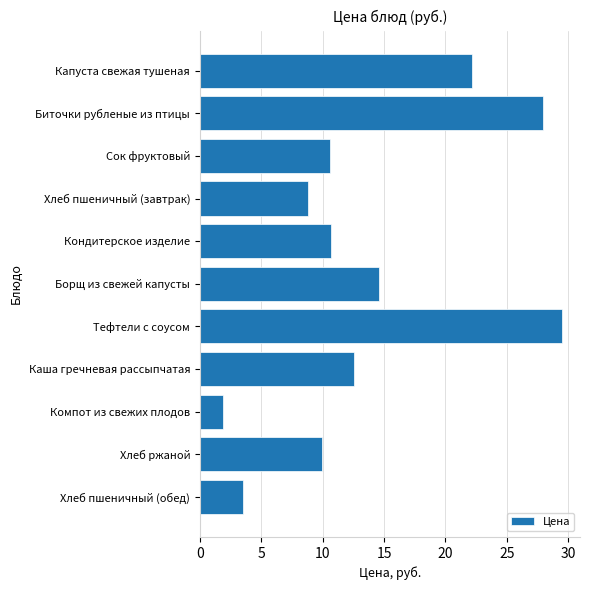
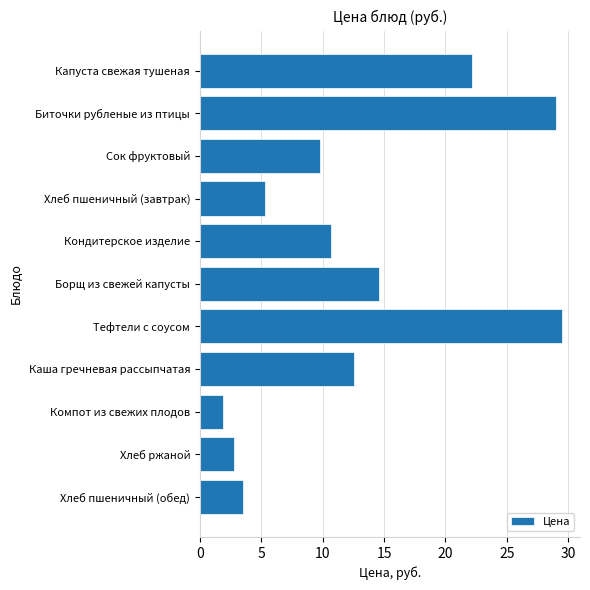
Биточки рубленые из птицы: 28.0 -> 29.0
Сок фруктовый: 10.6 -> 9.8
Хлеб пшеничный (завтрак): 8.8 -> 5.3
Хлеб ржаной: 10.0 -> 2.8
